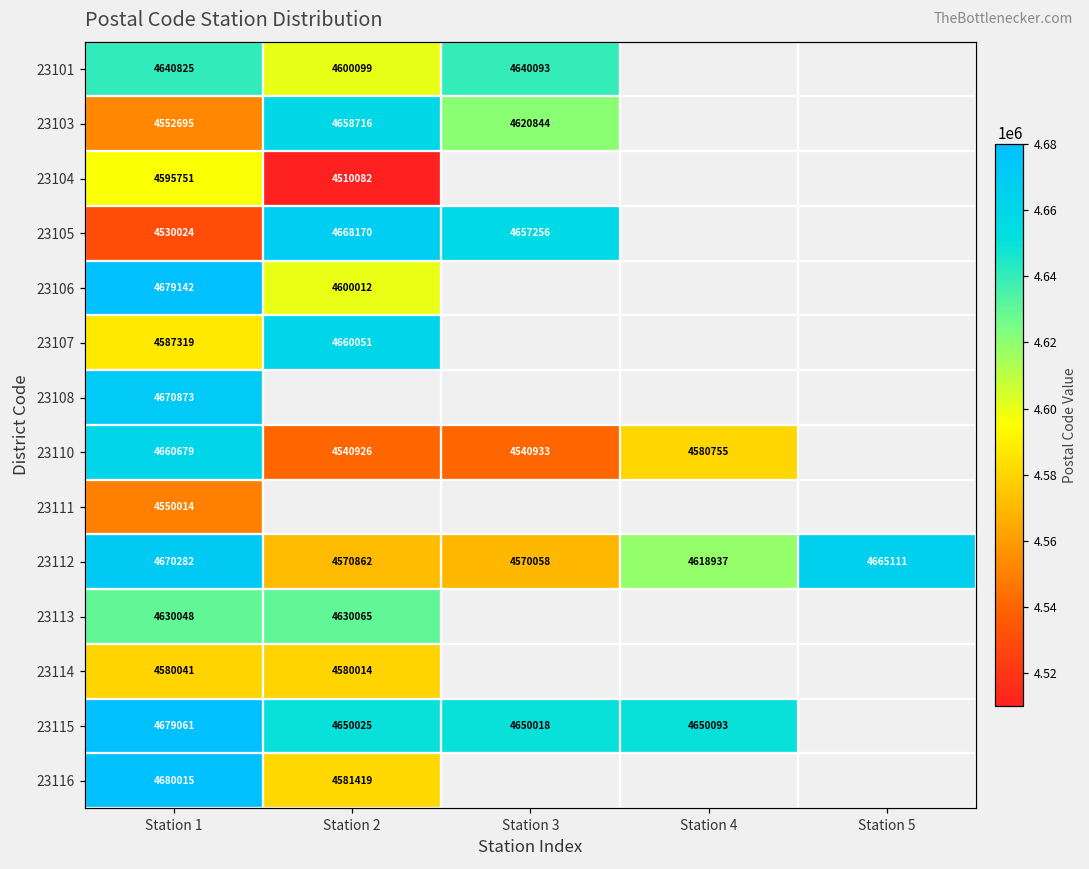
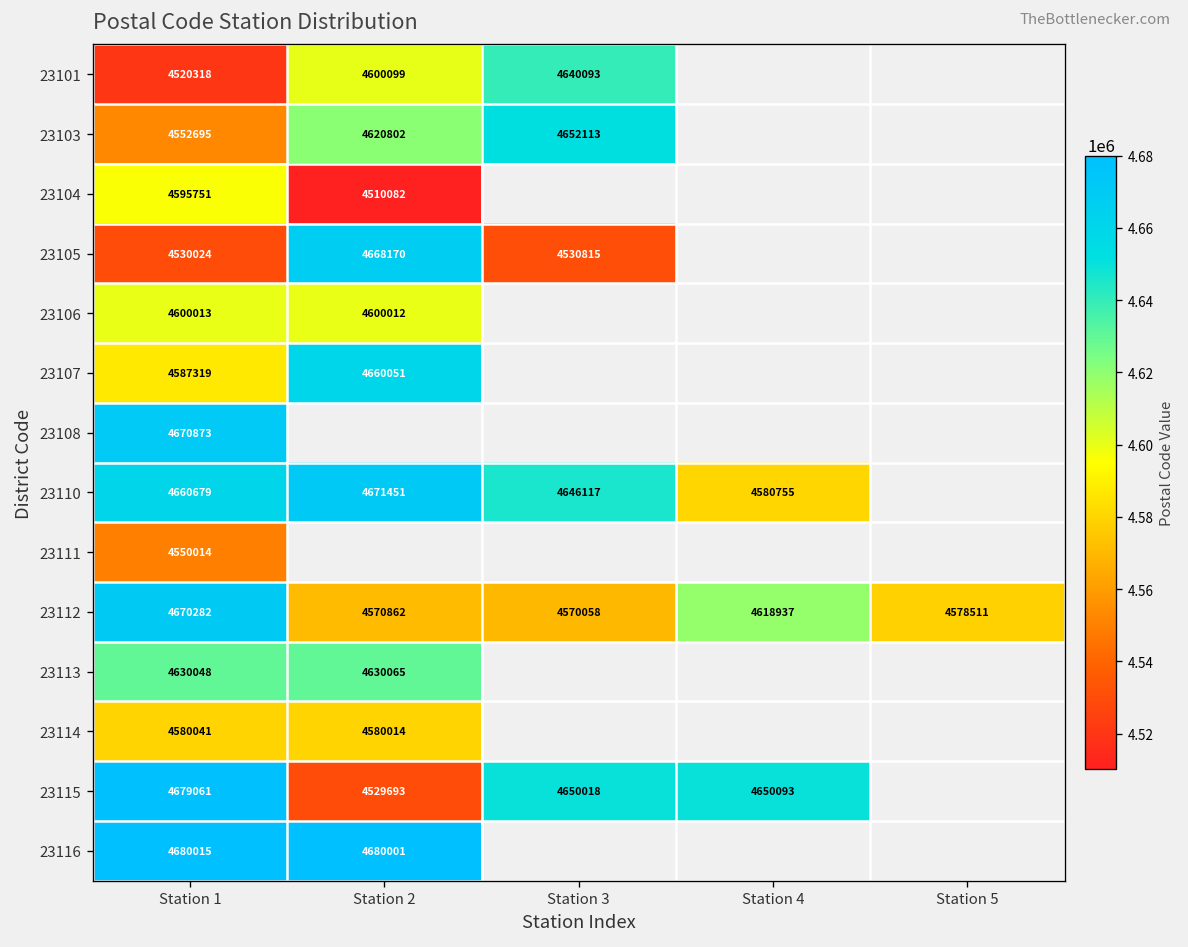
23101, Station 1: 4640825 -> 4520318
23103, Station 2: 4658716 -> 4620802
23103, Station 3: 4620844 -> 4652113
23105, Station 3: 4657256 -> 4530815
23106, Station 1: 4679142 -> 4600013
23110, Station 2: 4540926 -> 4671451
23110, Station 3: 4540933 -> 4646117
23112, Station 5: 4665111 -> 4578511
23115, Station 2: 4650025 -> 4529693
23116, Station 2: 4581419 -> 4680001
